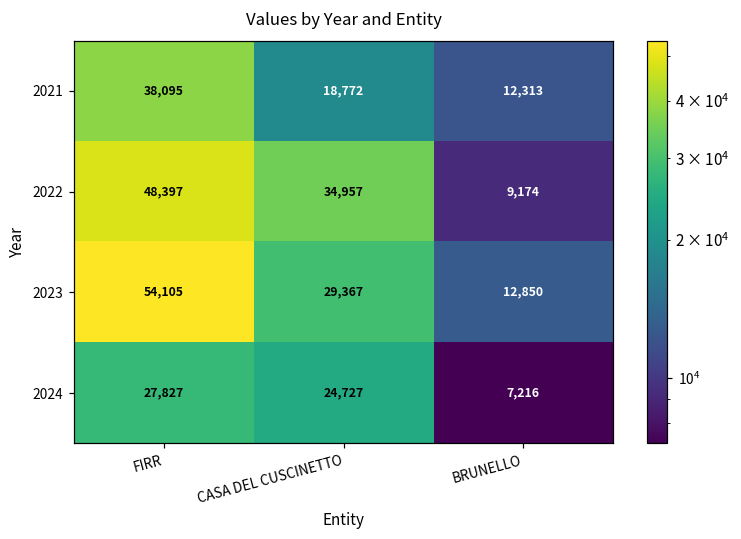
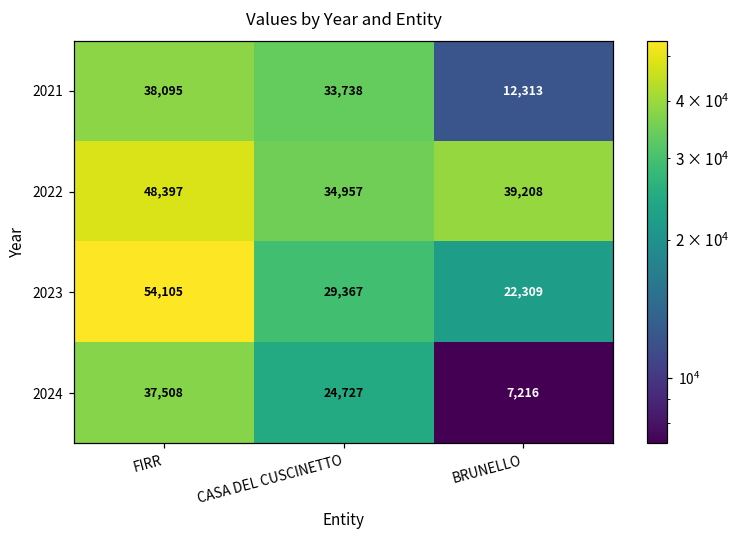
2021, CASA DEL CUSCINETTO: 18,772 -> 33,738
2022, BRUNELLO: 9,174 -> 39,208
2023, BRUNELLO: 12,850 -> 22,309
2024, FIRR: 27,827 -> 37,508
